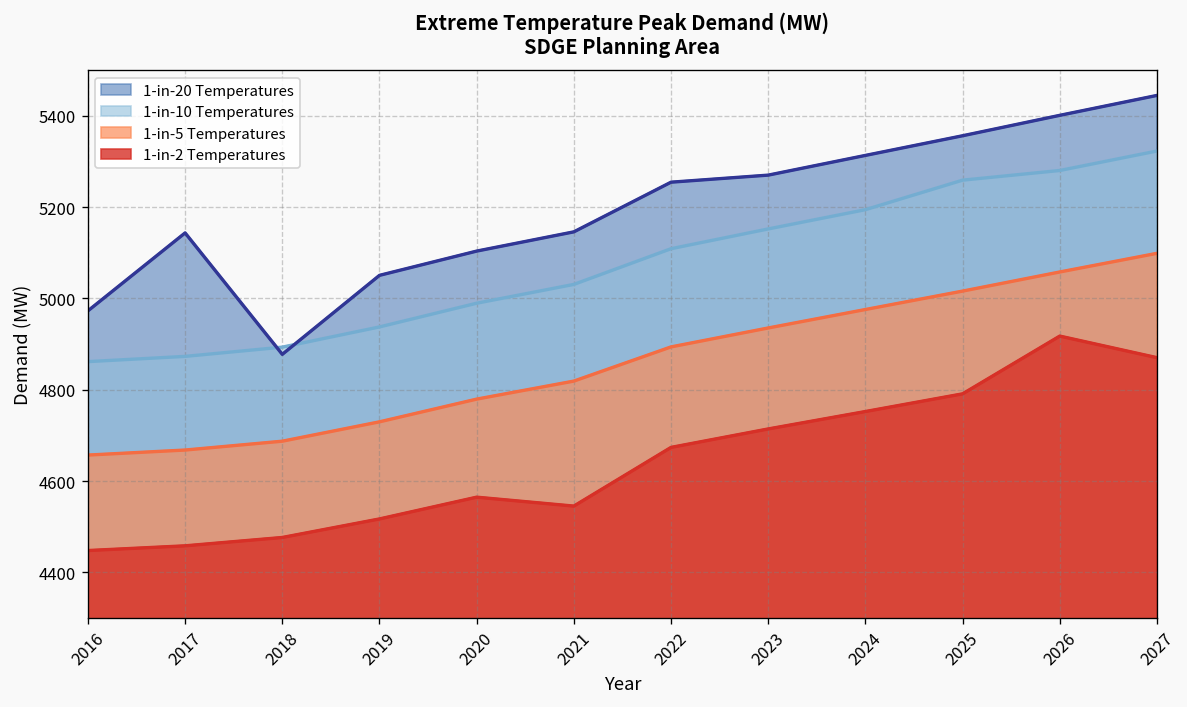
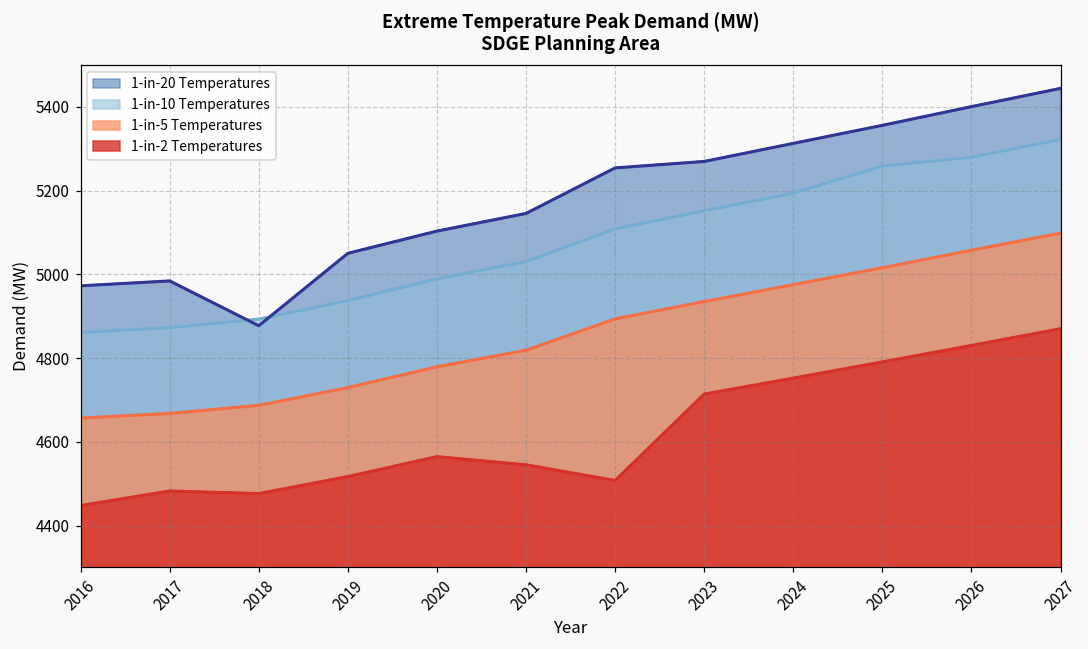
1-in-20 Temperatures, 2017: 5140 -> 4980
1-in-2 Temperatures, 2017: 4460 -> 4480
1-in-2 Temperatures, 2022: 4670 -> 4510
1-in-2 Temperatures, 2026: 4920 -> 4830
